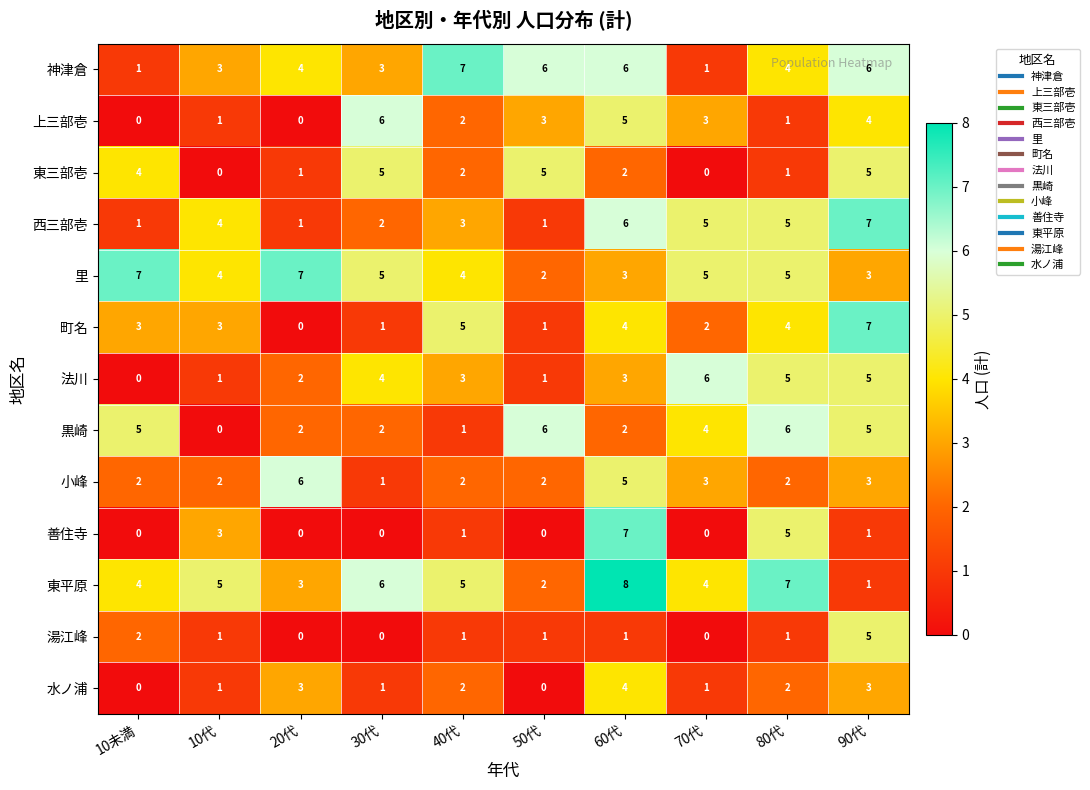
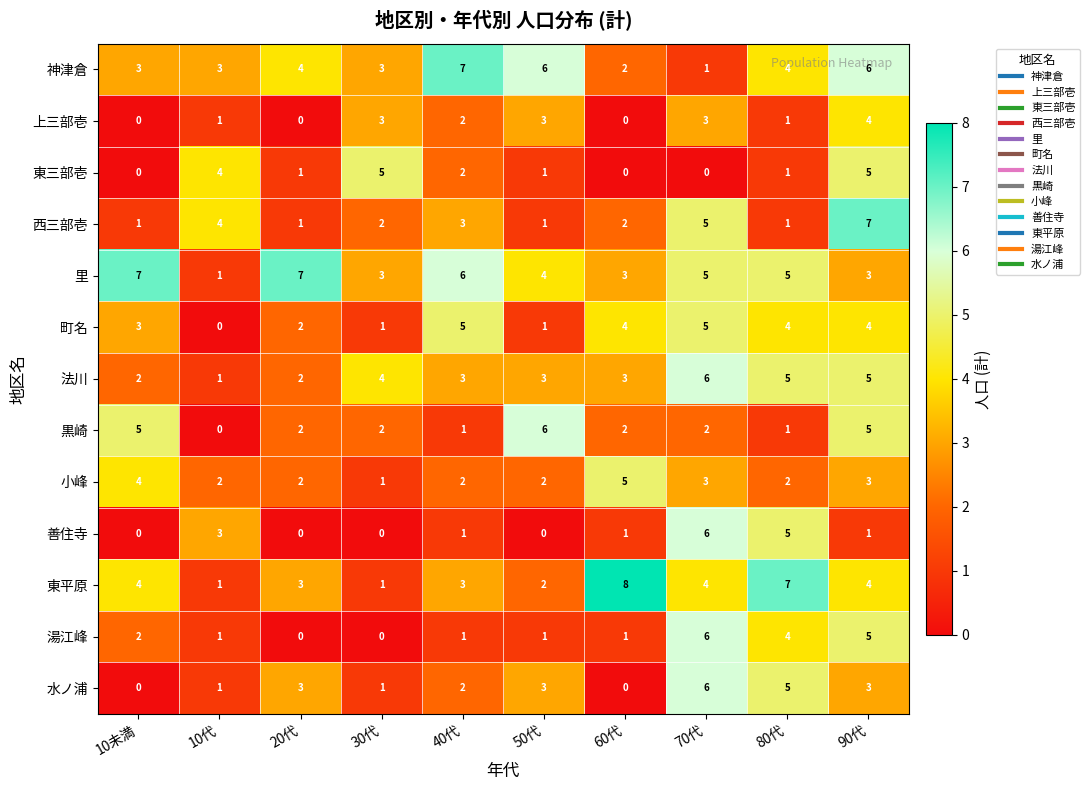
神津倉, 10未満: 1 -> 3
神津倉, 60代: 6 -> 2
上三部壱, 30代: 6 -> 3
上三部壱, 60代: 5 -> 0
東三部壱, 10未満: 4 -> 0
東三部壱, 10代: 0 -> 4
東三部壱, 50代: 5 -> 1
東三部壱, 60代: 2 -> 0
西三部壱, 60代: 6 -> 2
西三部壱, 80代: 5 -> 1
里, 10代: 4 -> 1
里, 30代: 5 -> 3
里, 40代: 4 -> 6
里, 50代: 2 -> 4
町名, 10代: 3 -> 0
町名, 20代: 0 -> 2
町名, 70代: 2 -> 5
町名, 90代: 7 -> 4
法川, 10未満: 0 -> 2
法川, 50代: 1 -> 3
黒崎, 70代: 4 -> 2
黒崎, 80代: 6 -> 1
小峰, 10未満: 2 -> 4
小峰, 20代: 6 -> 2
善住寺, 60代: 7 -> 1
善住寺, 70代: 0 -> 6
東平原, 10代: 5 -> 1
東平原, 30代: 6 -> 1
東平原, 40代: 5 -> 3
東平原, 90代: 1 -> 4
湯江峰, 70代: 0 -> 6
湯江峰, 80代: 1 -> 4
水ノ浦, 50代: 0 -> 3
水ノ浦, 60代: 4 -> 0
水ノ浦, 70代: 1 -> 6
水ノ浦, 80代: 2 -> 5
